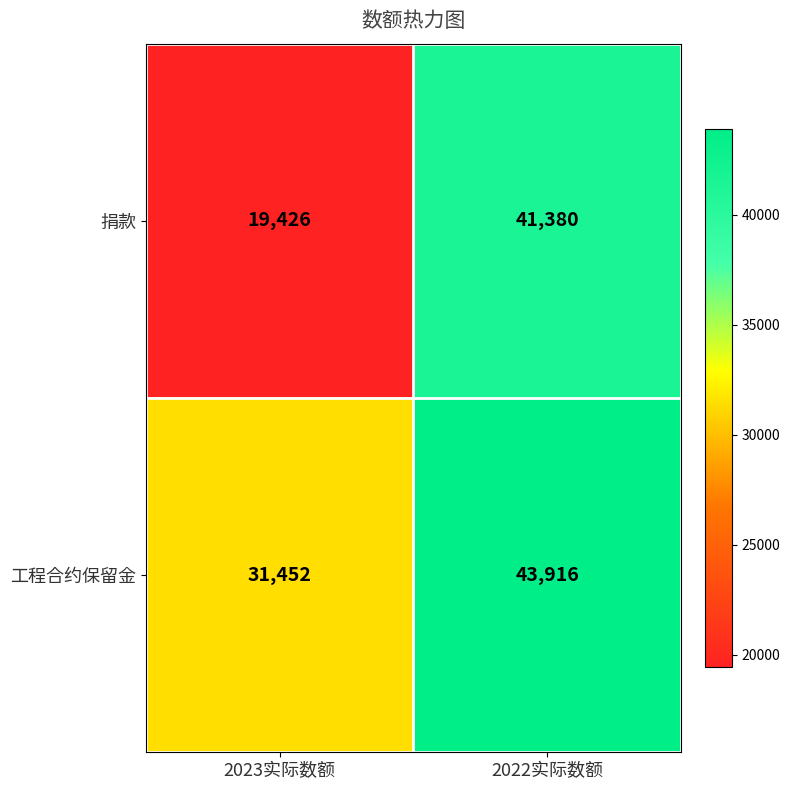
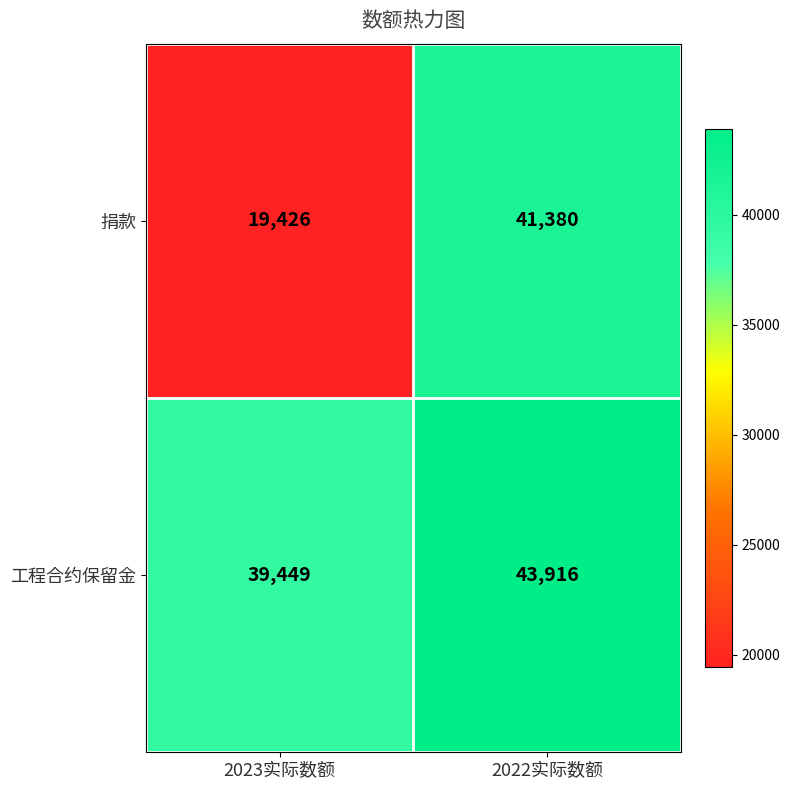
工程合约保留金, 2023实际数额: 31,452 -> 39,449
